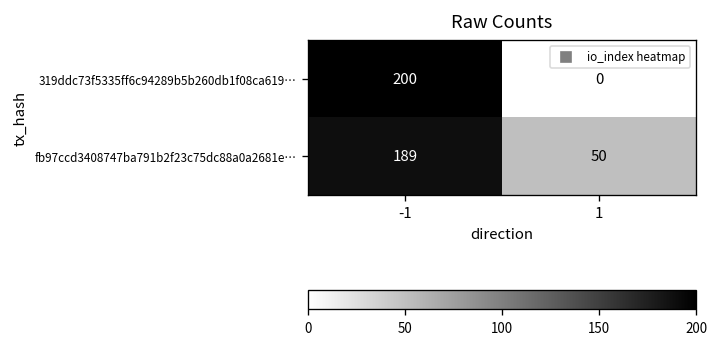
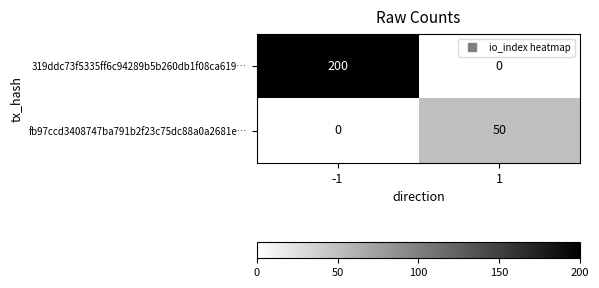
fb97ccd3408747ba791b2f23c75dc88a0a2681e…, -1: 189 -> 0
